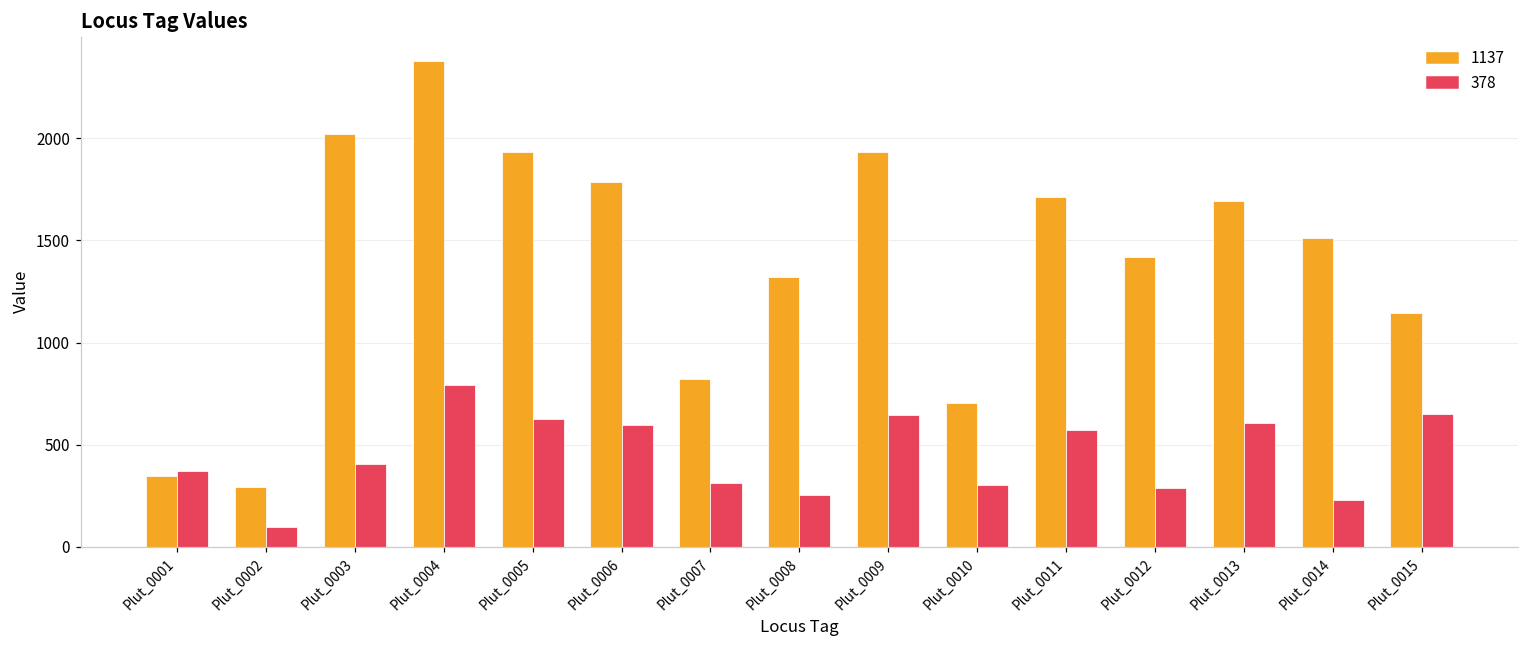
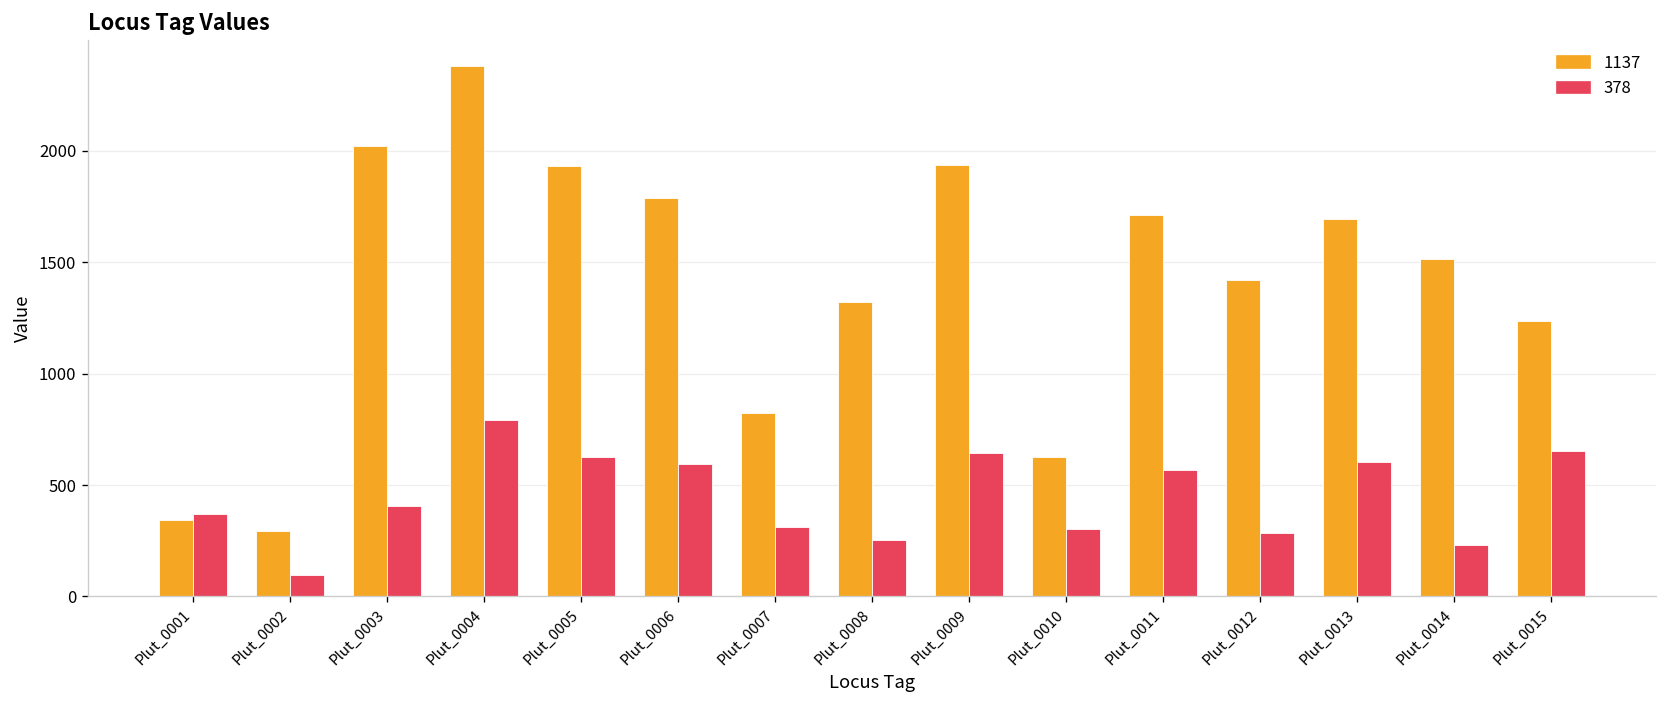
1137, Plut_0010: 710 -> 630
1137, Plut_0015: 1140 -> 1240
